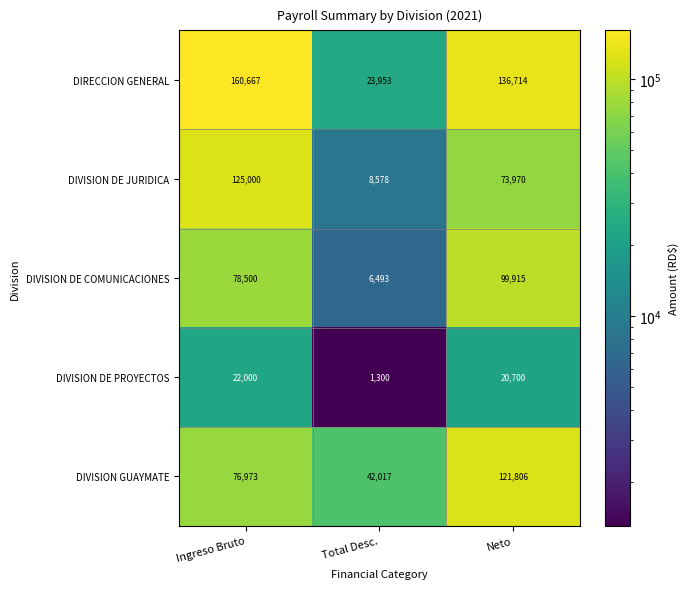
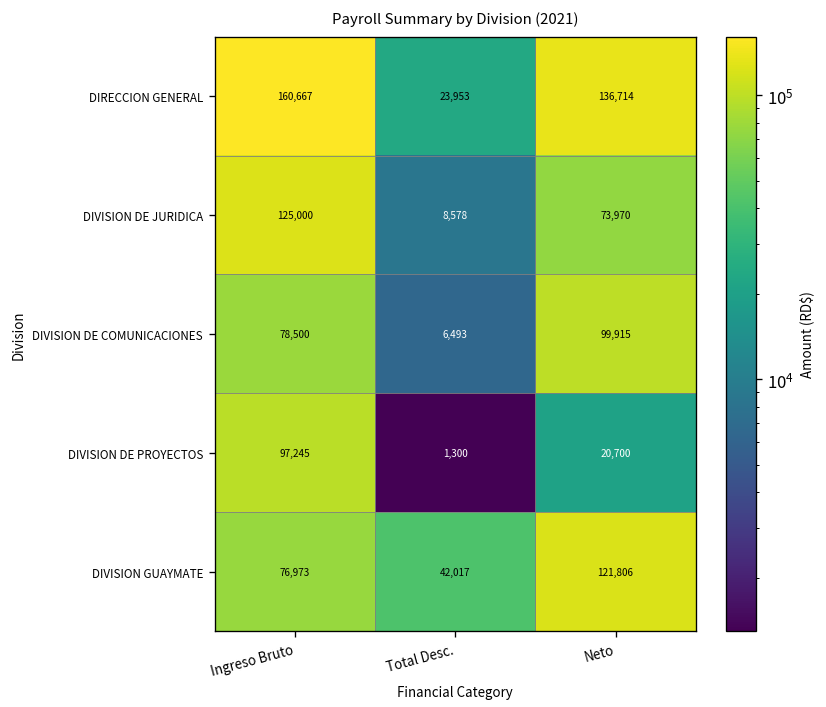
DIVISION DE PROYECTOS, Ingreso Bruto: 22,000 -> 97,245
